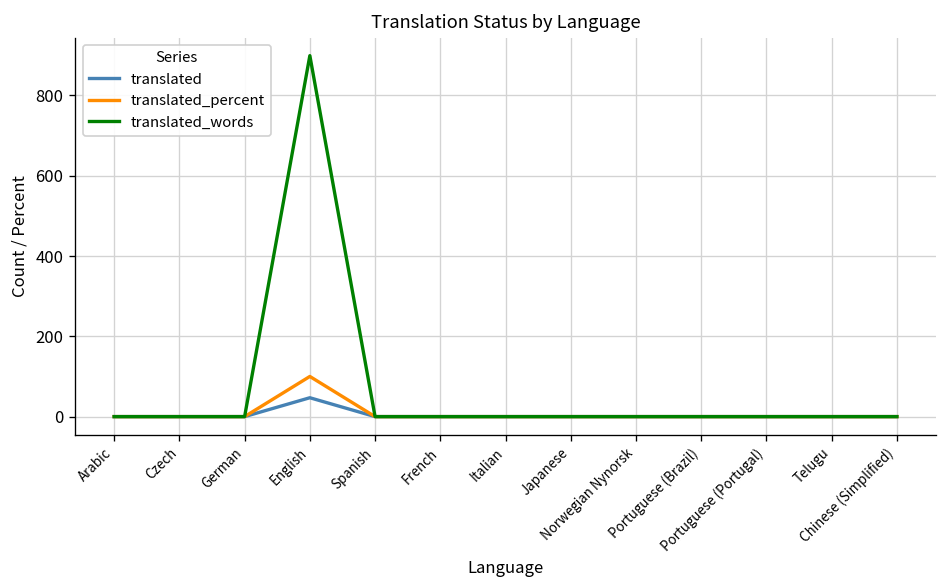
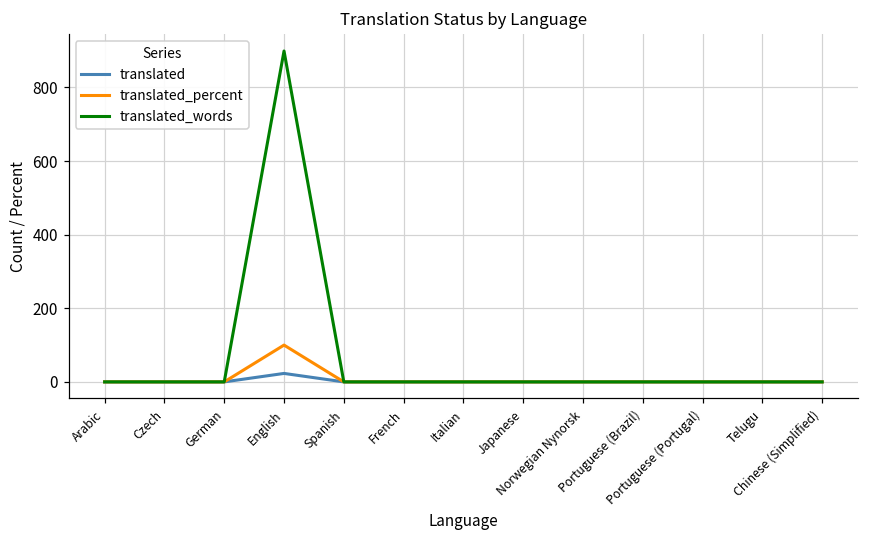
translated, English: 50 -> 20
